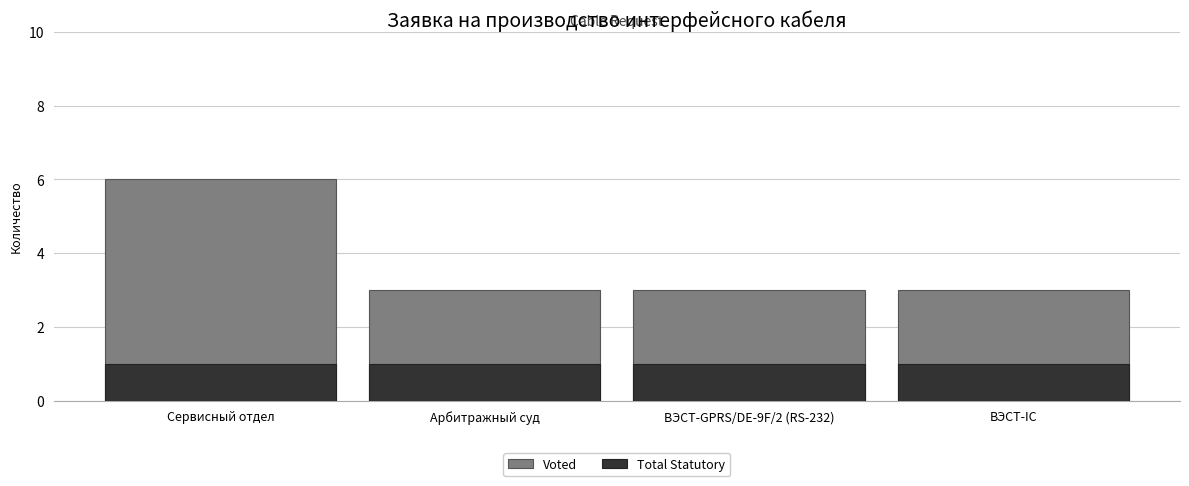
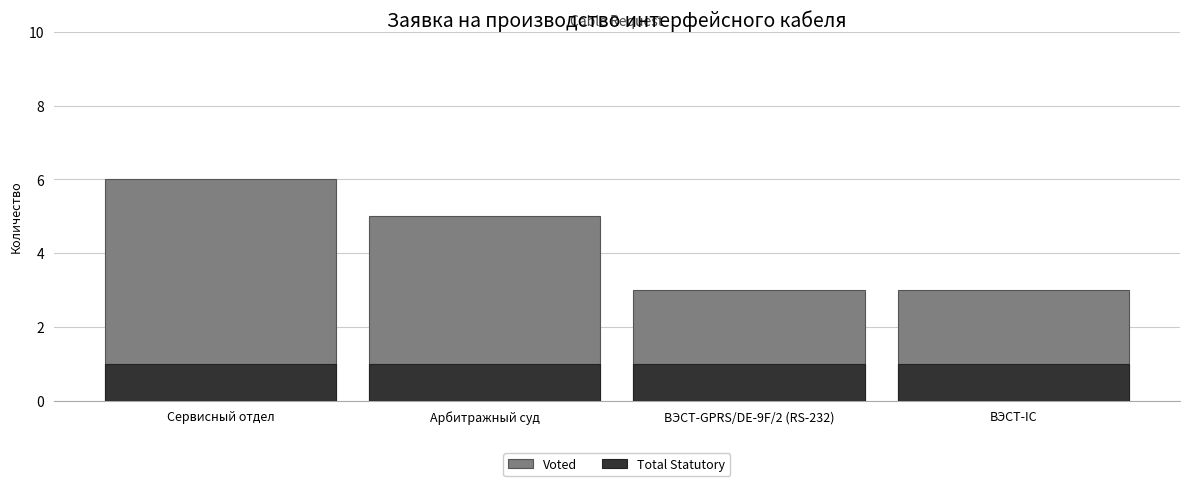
Voted, Арбитражный суд: 3 -> 5
